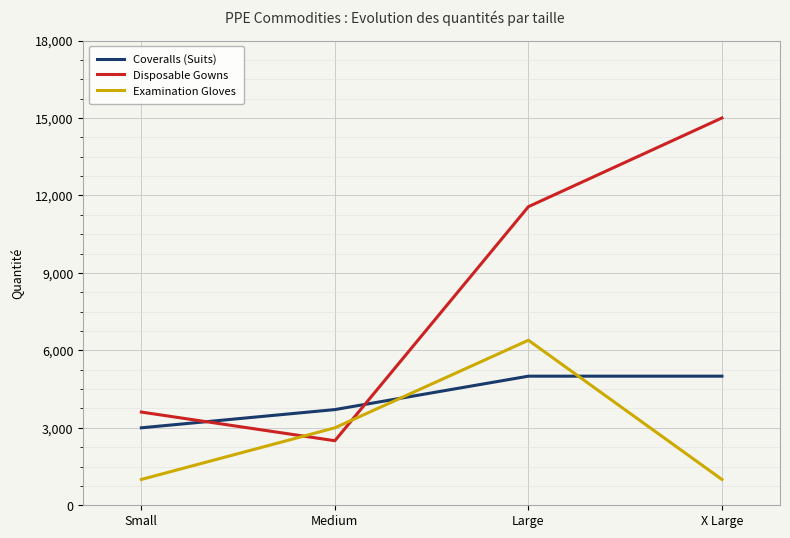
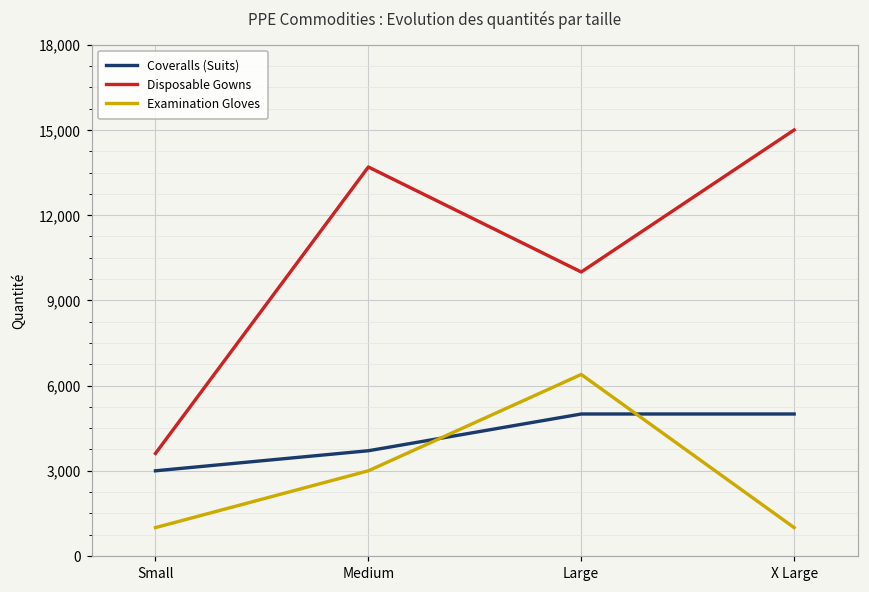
Disposable Gowns, Medium: 2,500 -> 13,700
Disposable Gowns, Large: 11,600 -> 10,000
